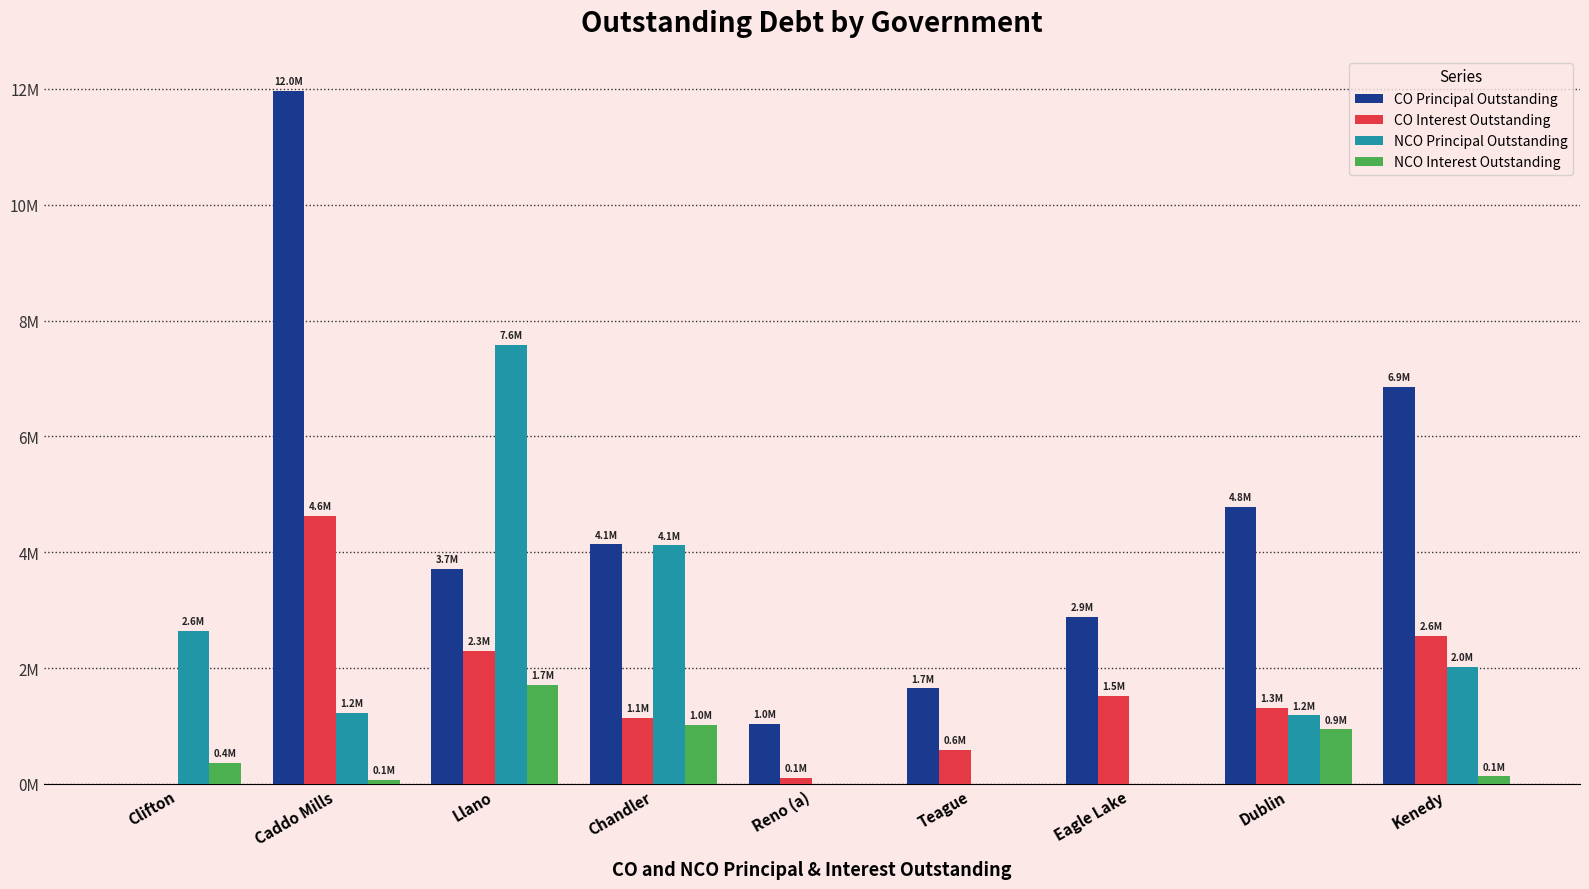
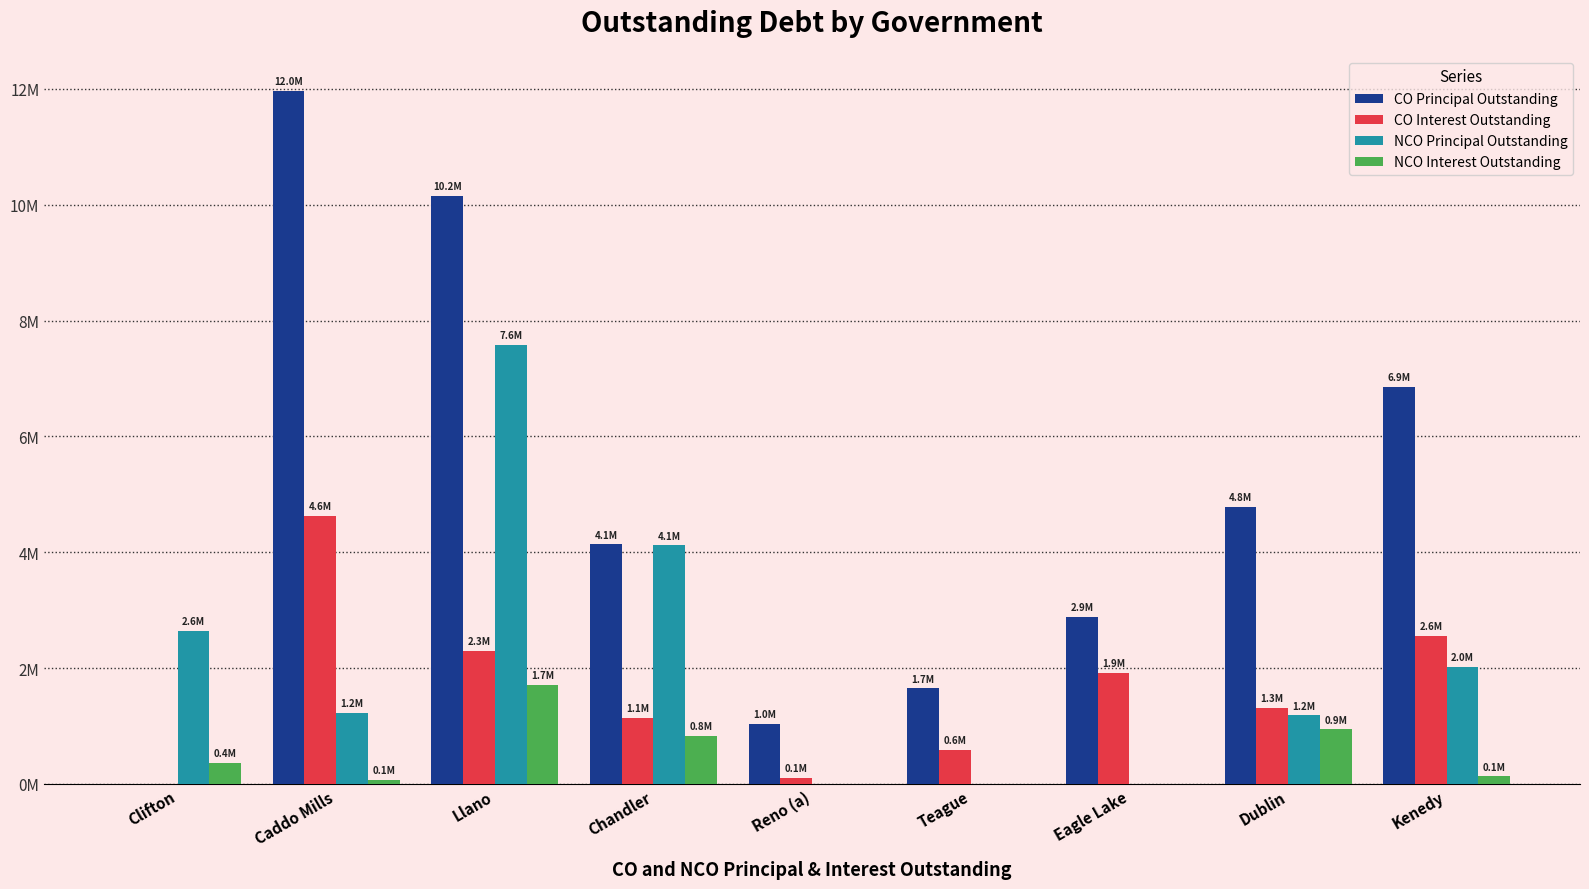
CO Principal Outstanding, Llano: 3.7M -> 10.2M
NCO Interest Outstanding, Chandler: 1.0M -> 0.8M
CO Interest Outstanding, Eagle Lake: 1.5M -> 1.9M
